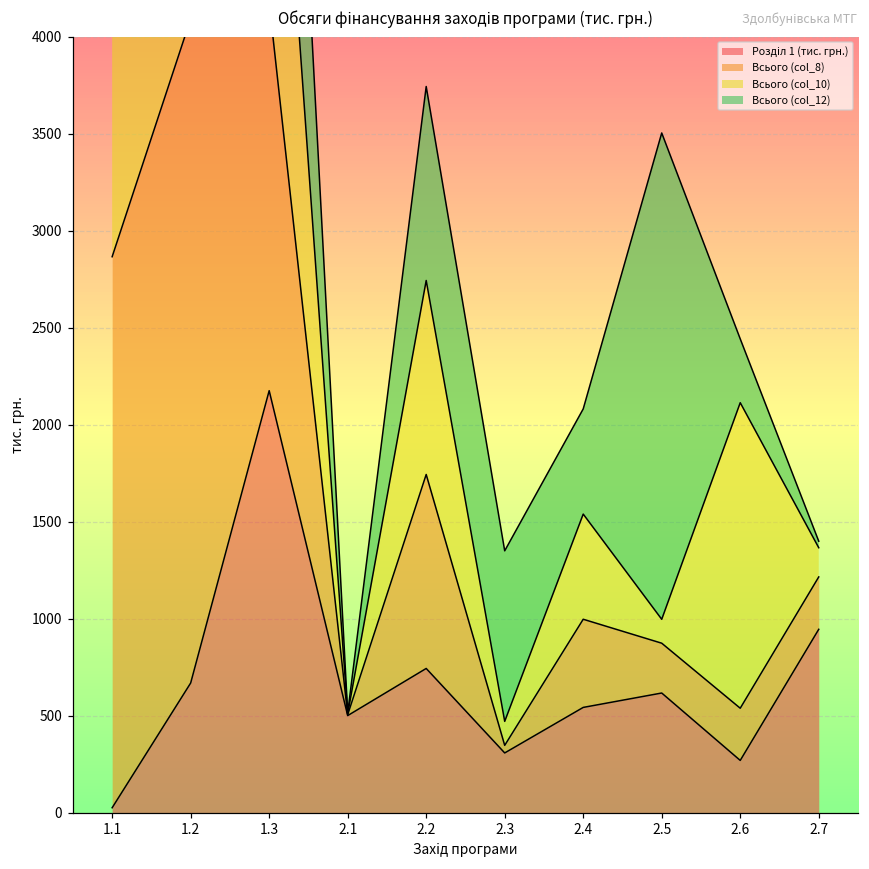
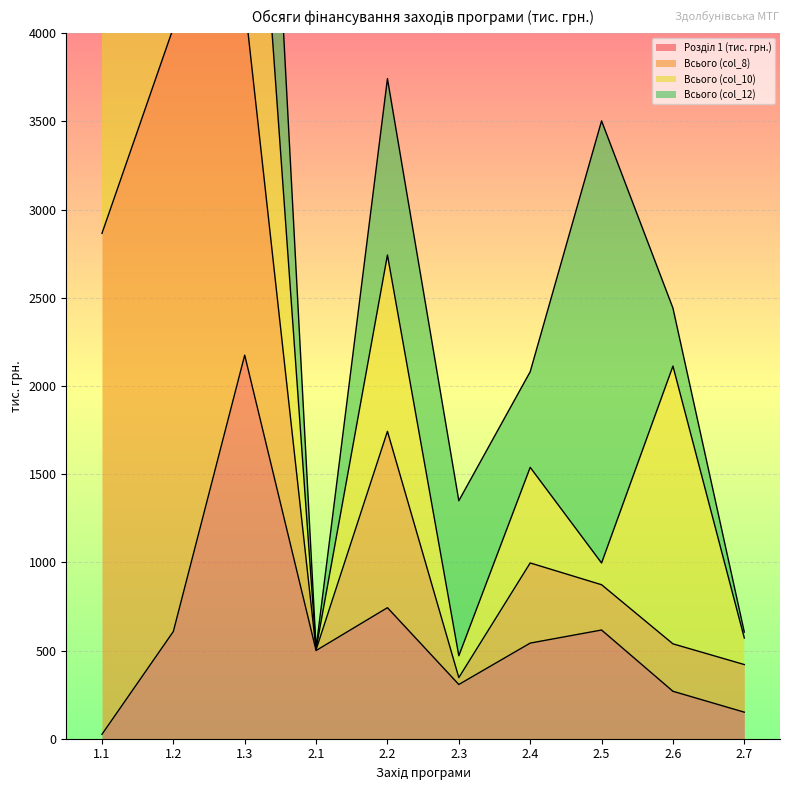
Розділ 1 (тис. грн.), 1.2: 670 -> 610
Розділ 1 (тис. грн.), 2.7: 940 -> 150
